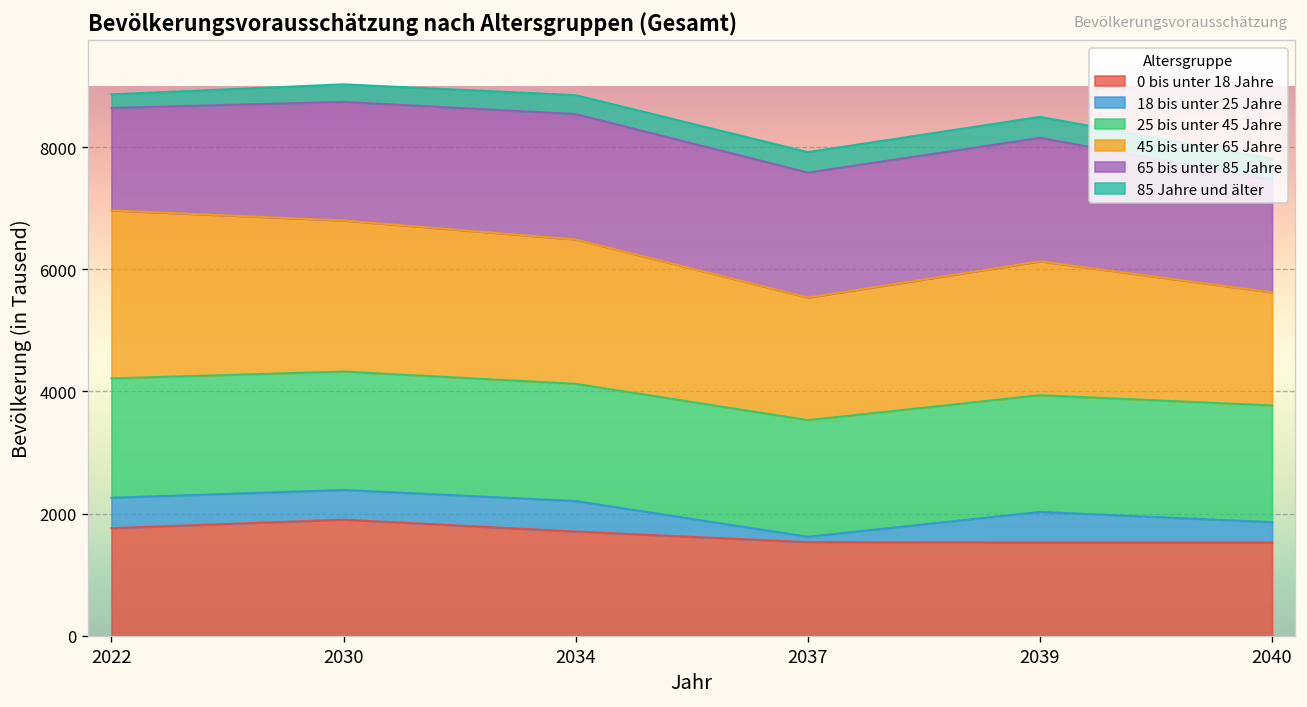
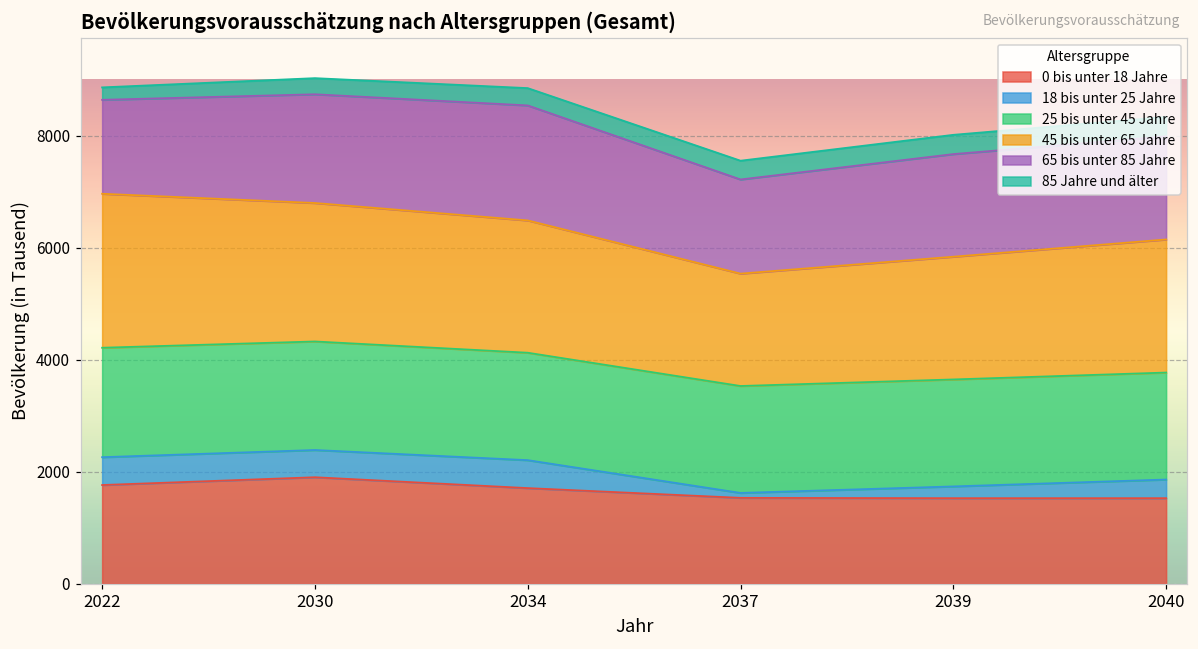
65 bis unter 85 Jahre, 2037: 2000 -> 1700
18 bis unter 25 Jahre, 2039: 500 -> 200
65 bis unter 85 Jahre, 2039: 2000 -> 1800
45 bis unter 65 Jahre, 2040: 1900 -> 2400
